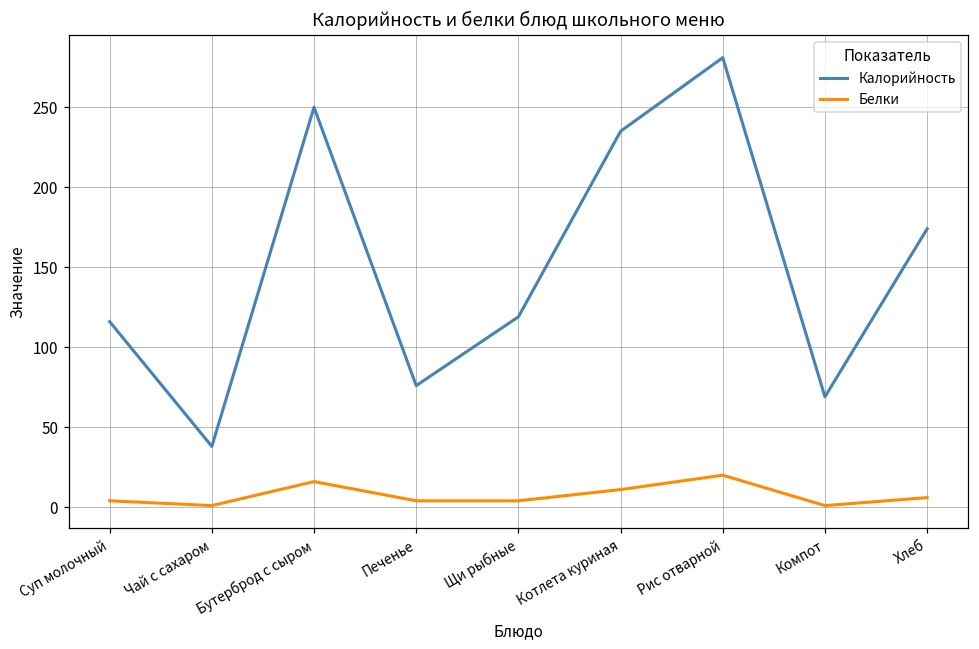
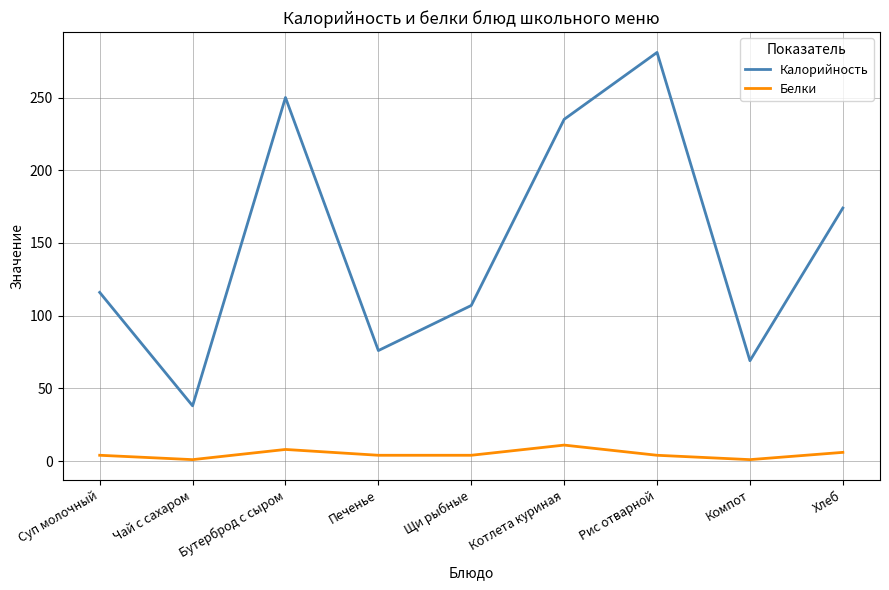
Белки, Бутерброд с сыром: 16 -> 8
Калорийность, Щи рыбные: 119 -> 107
Белки, Рис отварной: 20 -> 4
